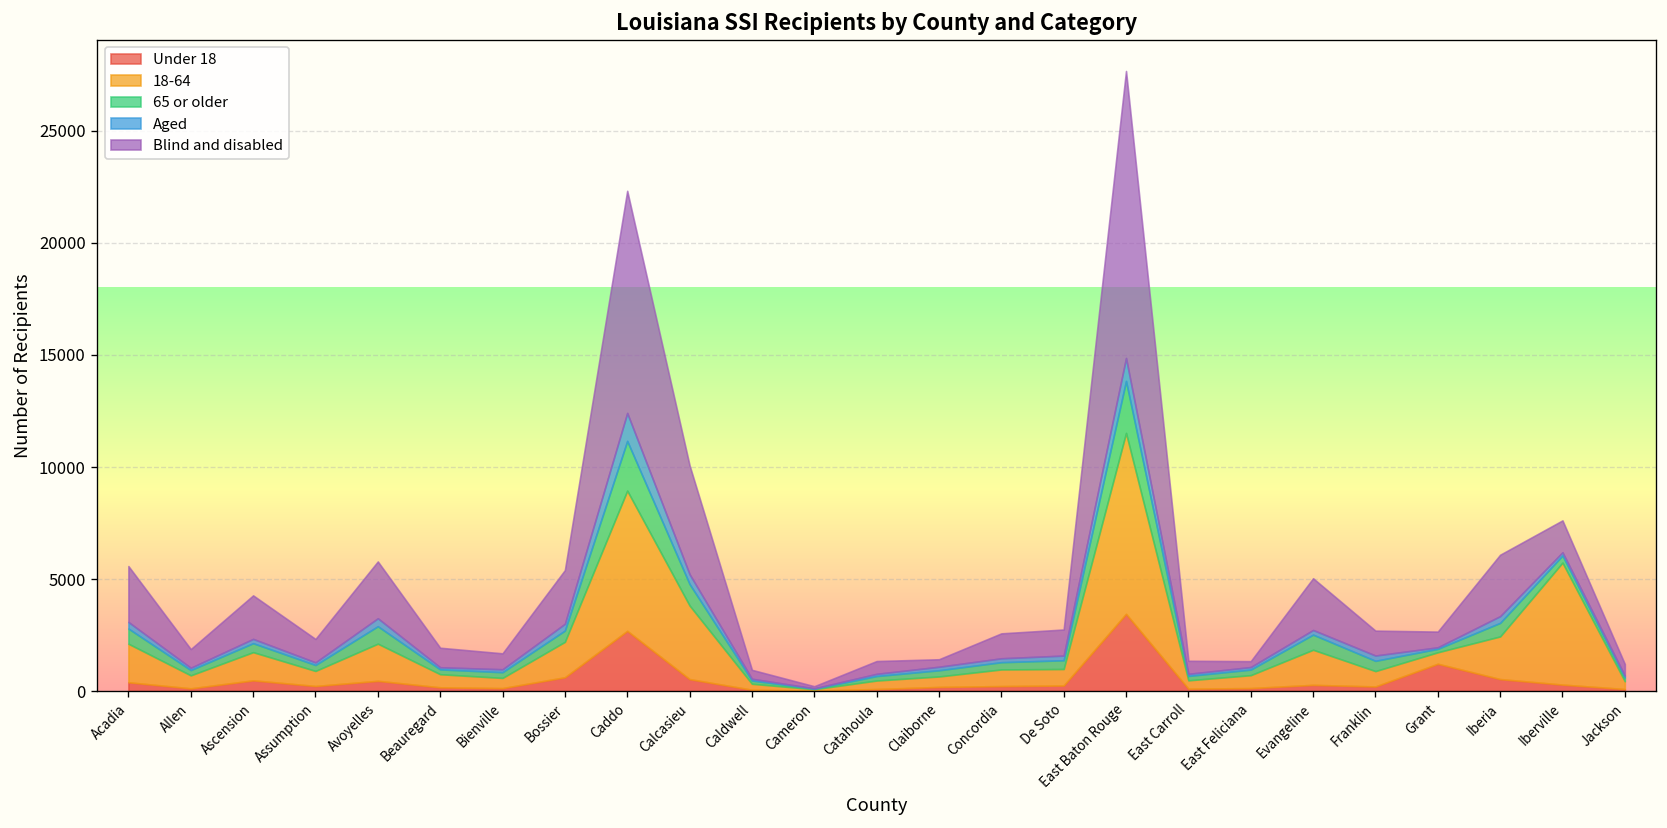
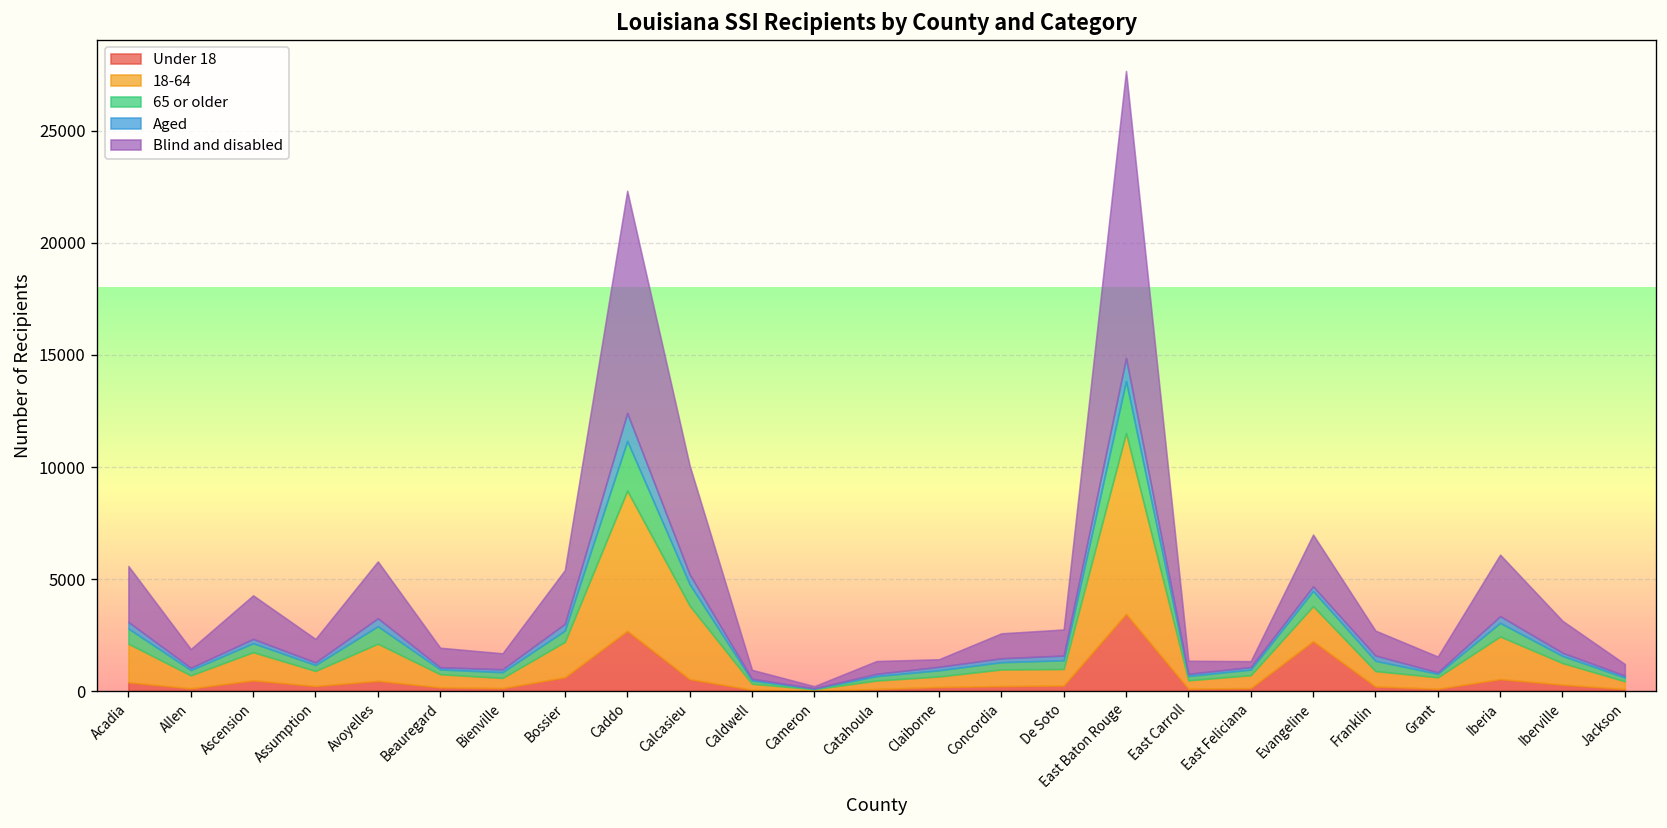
Under 18, Evangeline: 300 -> 2200
Under 18, Grant: 1200 -> 100
18-64, Iberville: 5400 -> 1000
